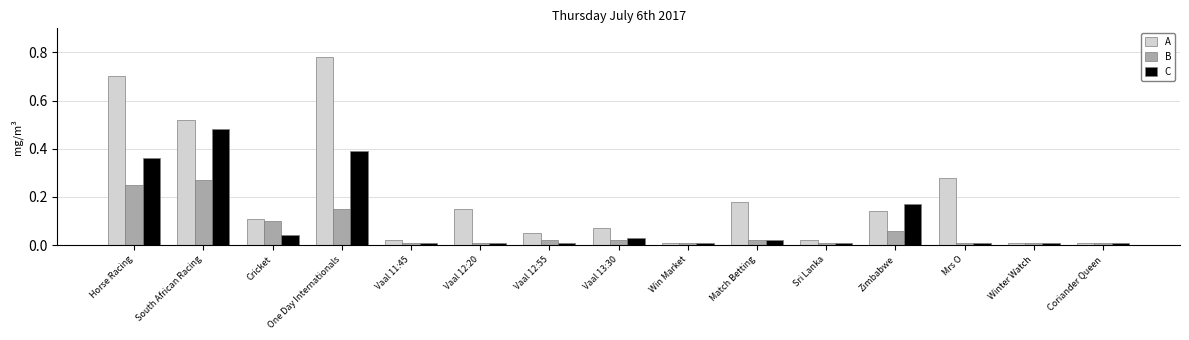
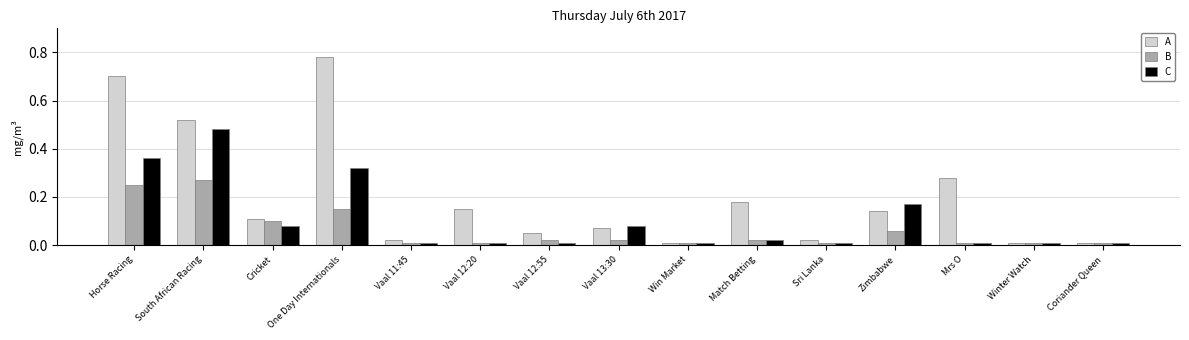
C, Cricket: 0.04 -> 0.08
C, One Day Internationals: 0.39 -> 0.32
C, Vaal 13:30: 0.03 -> 0.08
